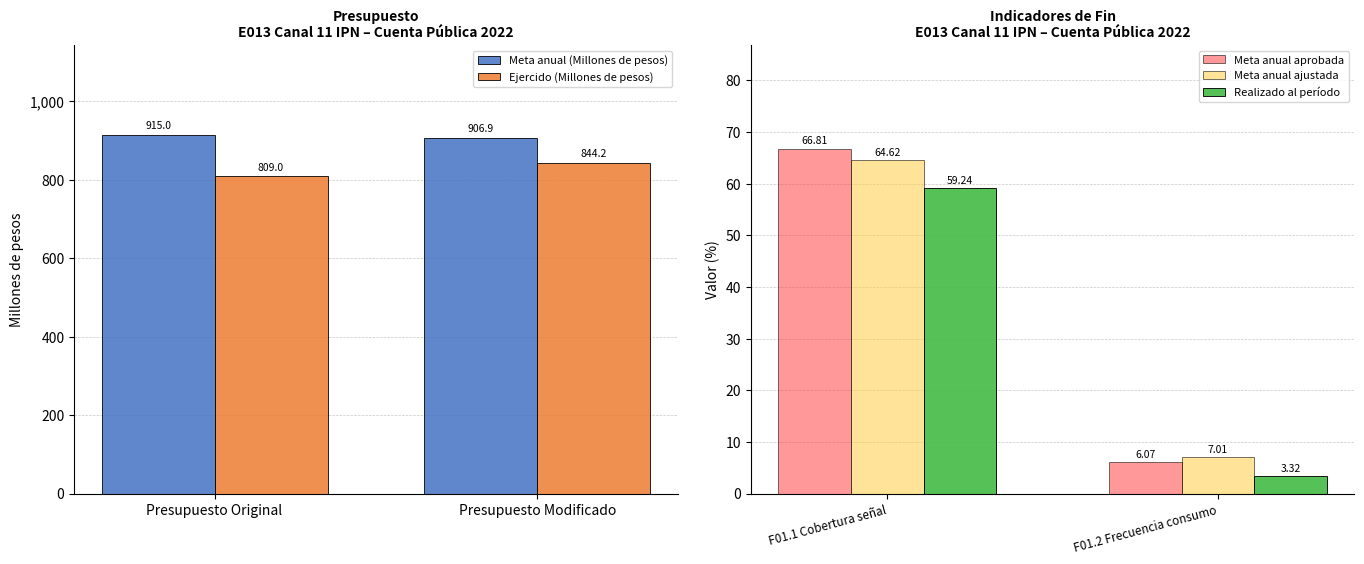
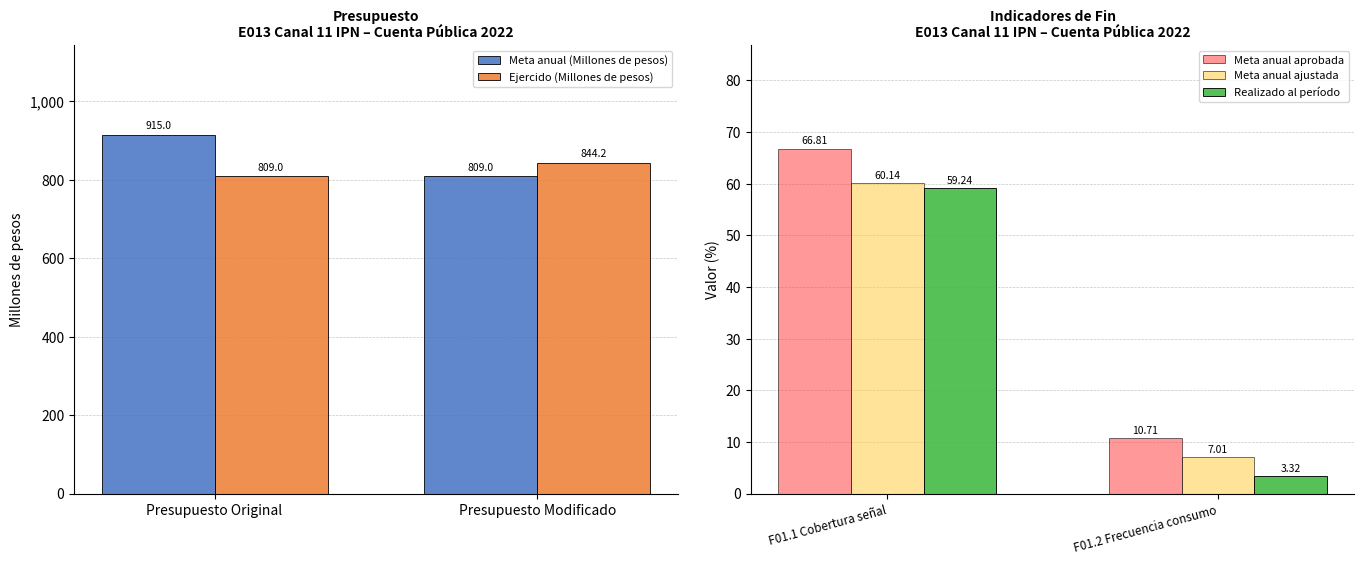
Presupuesto E013 Canal 11 IPN – Cuenta Pública 2022, Meta anual (Millones de pesos), Presupuesto Modificado: 906.9 -> 809.0
Indicadores de Fin E013 Canal 11 IPN – Cuenta Pública 2022, Meta anual ajustada, F01.1 Cobertura señal: 64.62 -> 60.14
Indicadores de Fin E013 Canal 11 IPN – Cuenta Pública 2022, Meta anual aprobada, F01.2 Frecuencia consumo: 6.07 -> 10.71
